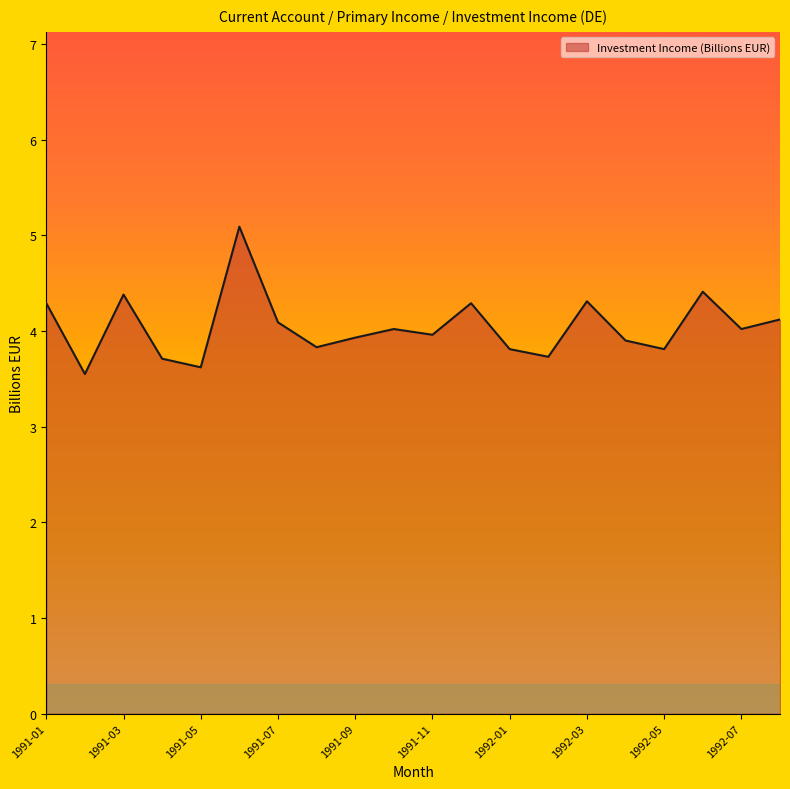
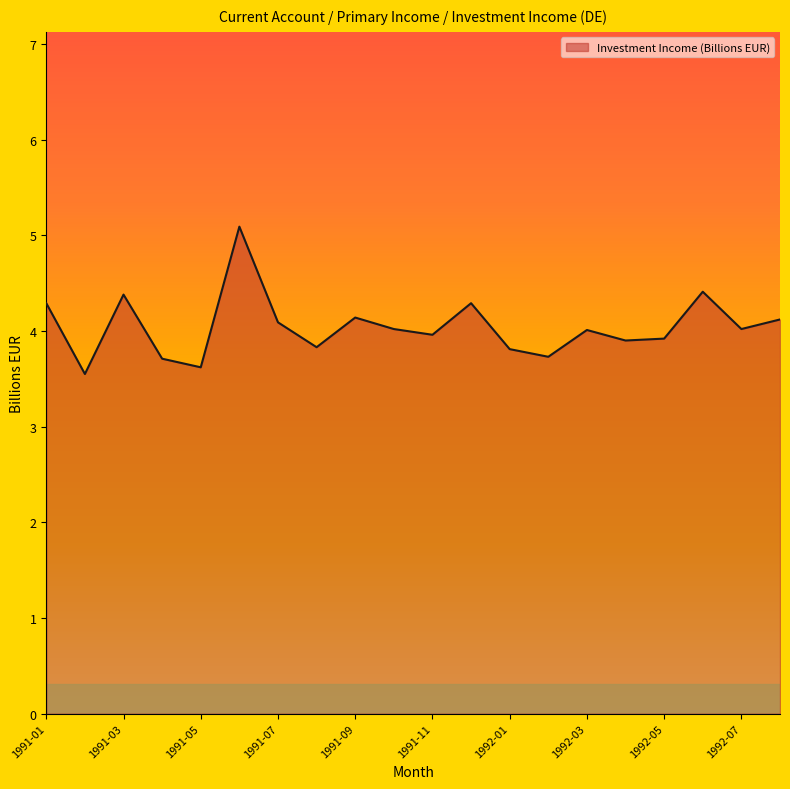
1991-09: 3.9 -> 4.1
1992-03: 4.3 -> 4.0
1992-05: 3.8 -> 3.9
